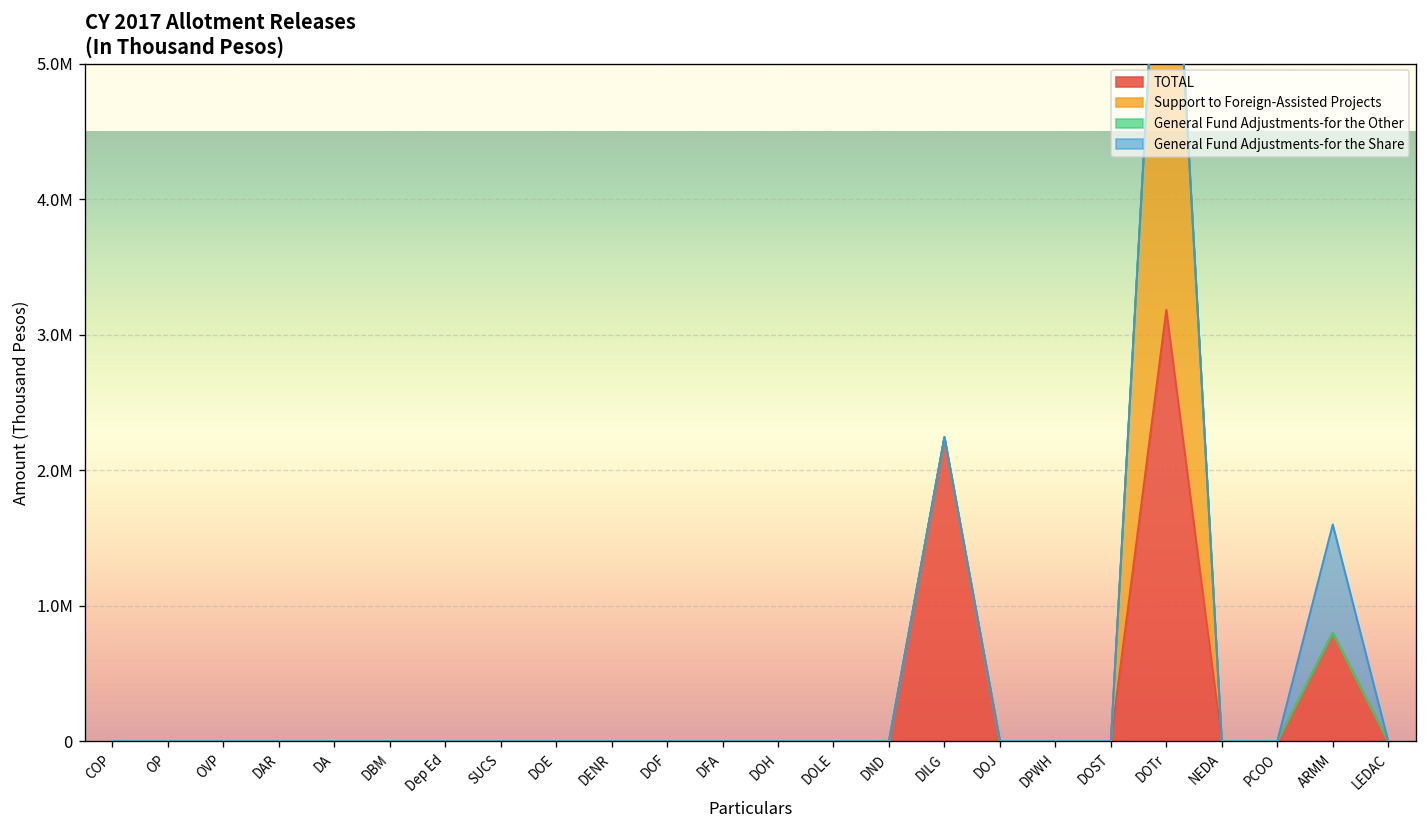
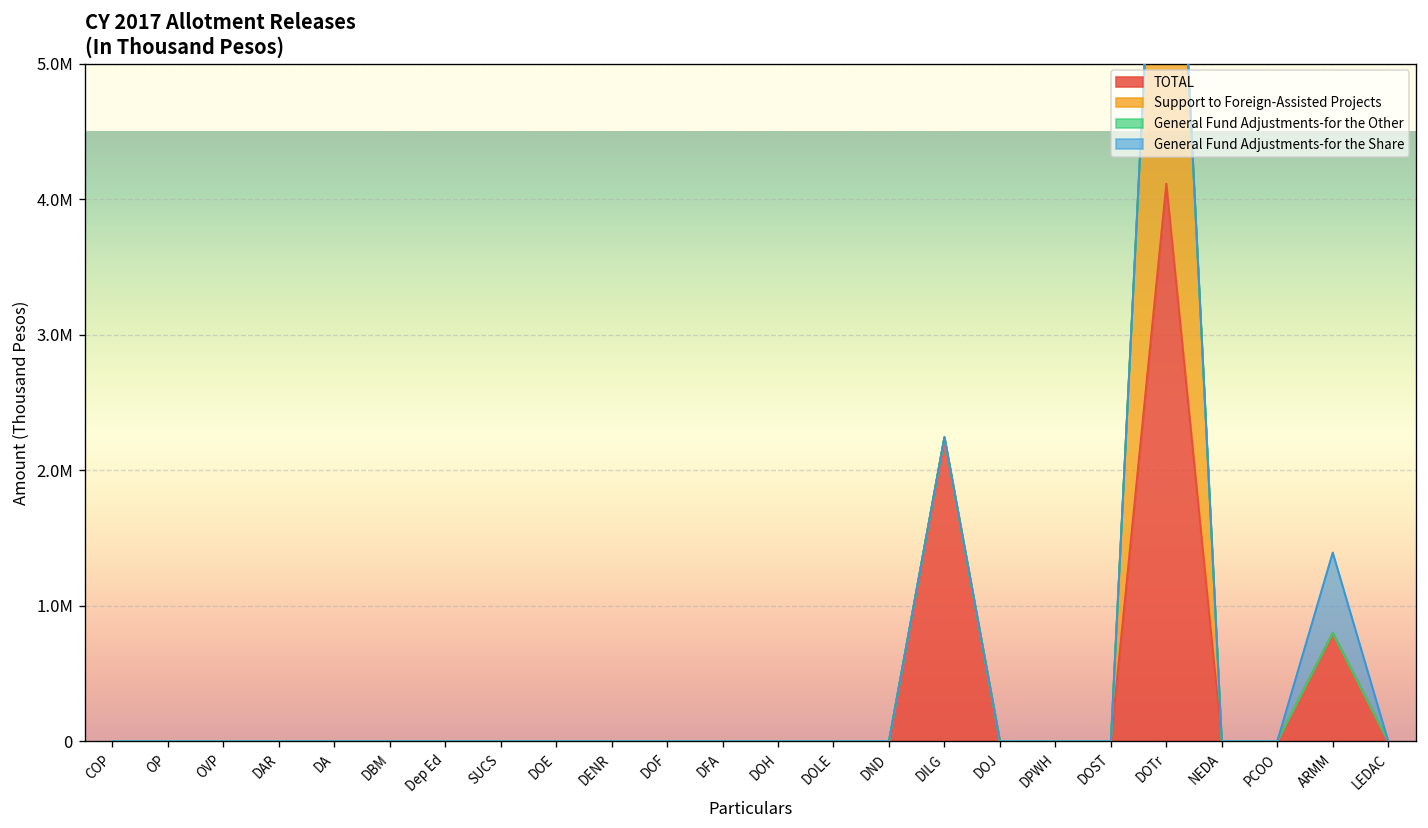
TOTAL, DOTr: 3180000 -> 4110000
General Fund Adjustments-for the Share, ARMM: 800000 -> 590000
